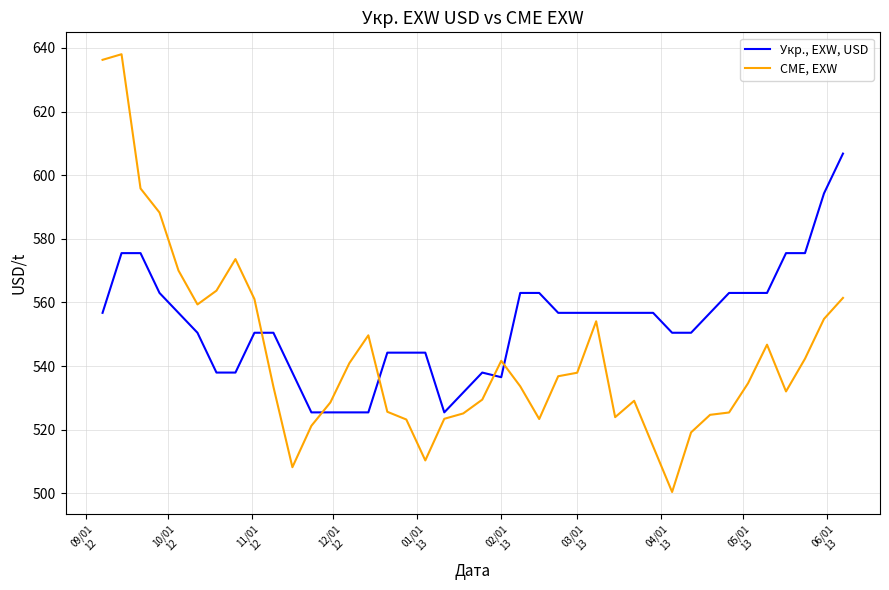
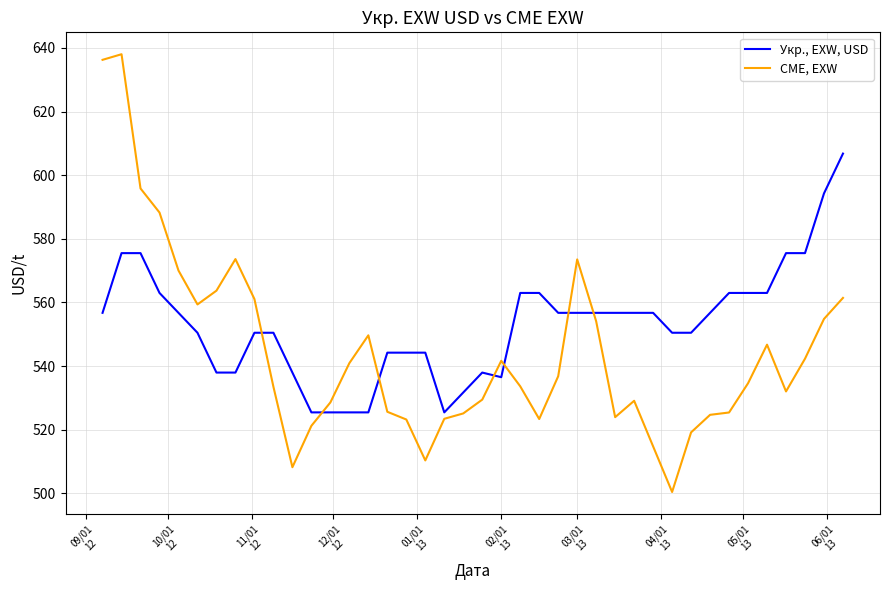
CME, EXW, 03/01 13: 538 -> 574
